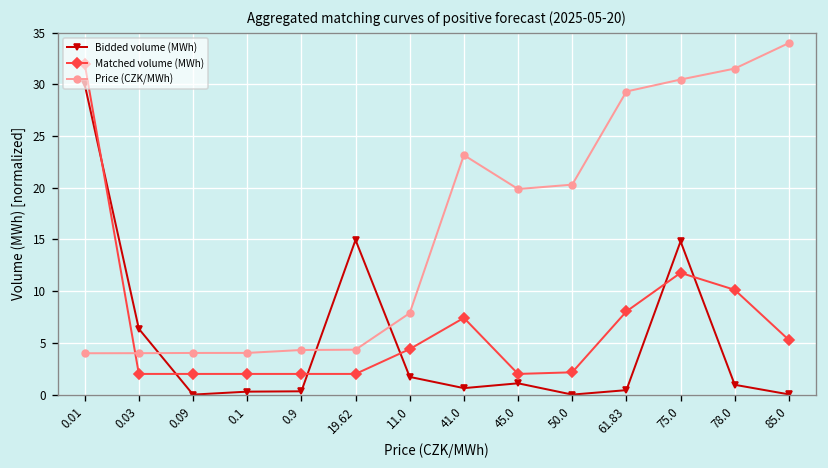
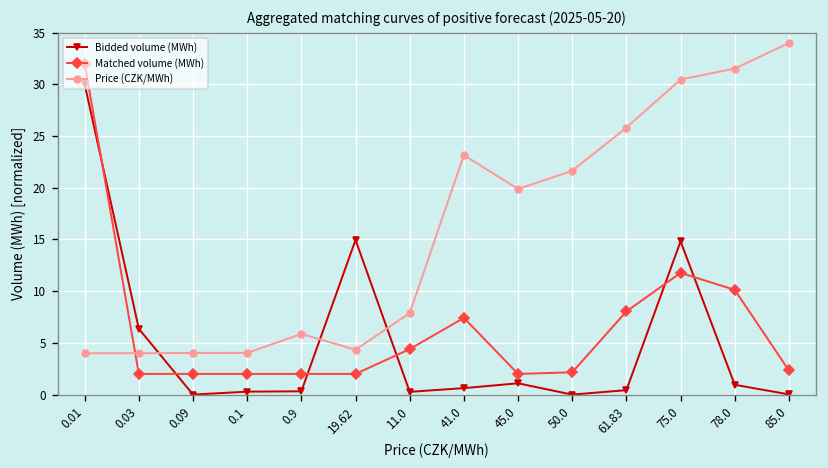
Price (CZK/MWh), 0.9: 4 -> 6
Bidded volume (MWh), 11.0: 2 -> 0
Price (CZK/MWh), 50.0: 20 -> 22
Price (CZK/MWh), 61.83: 29 -> 26
Matched volume (MWh), 85.0: 5 -> 2
